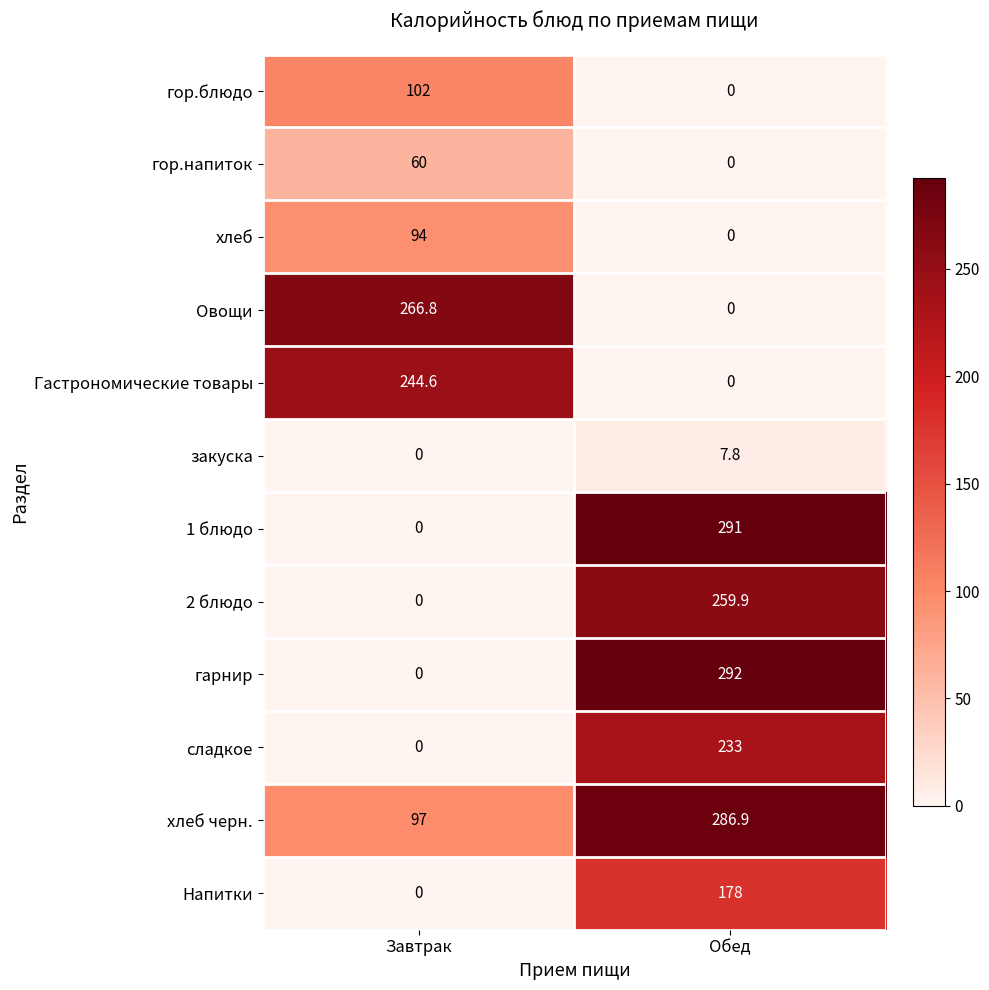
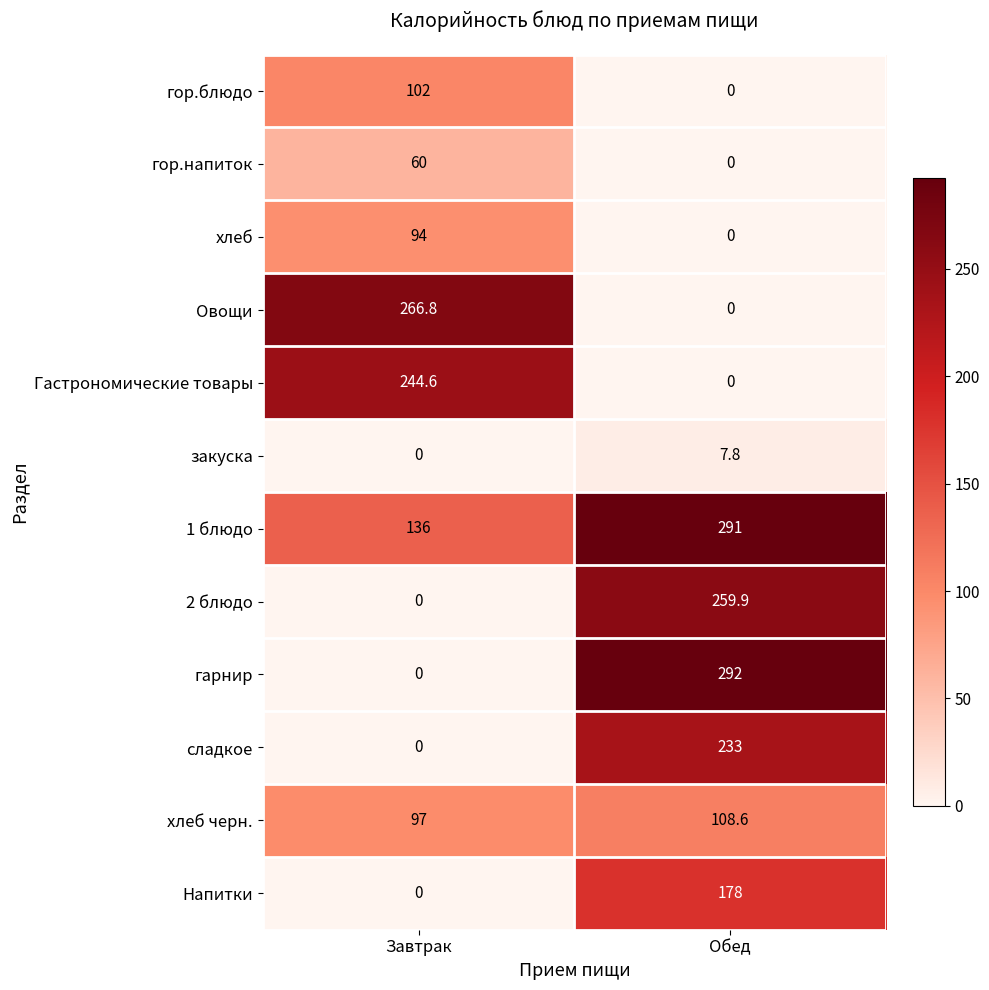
1 блюдо, Завтрак: 0 -> 136
хлеб черн., Обед: 286.9 -> 108.6
